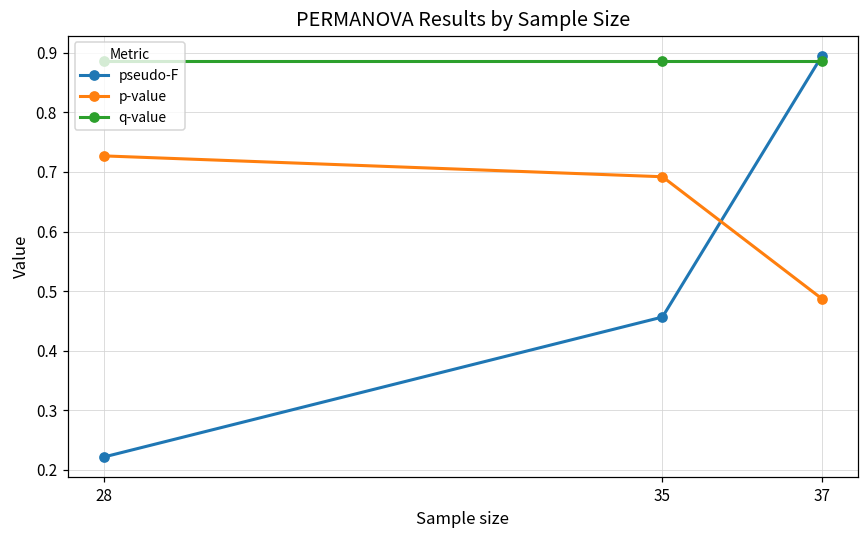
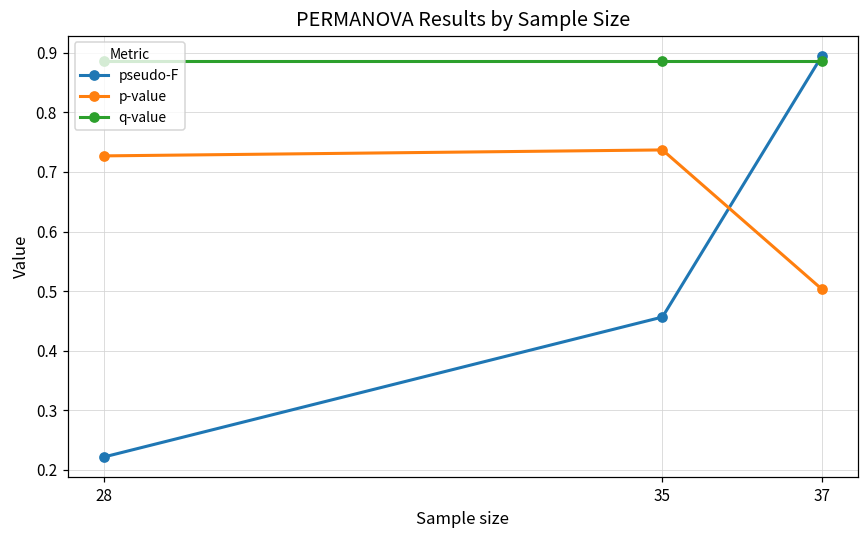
p-value, 35: 0.69 -> 0.74
p-value, 37: 0.49 -> 0.50
